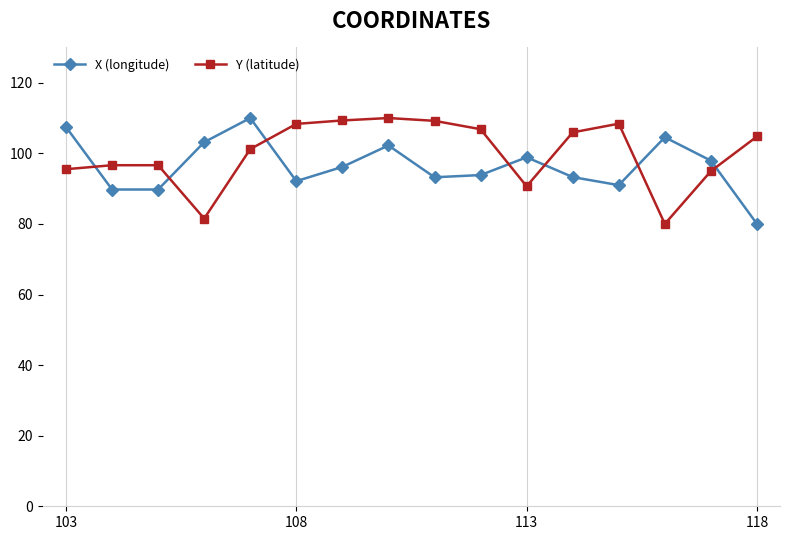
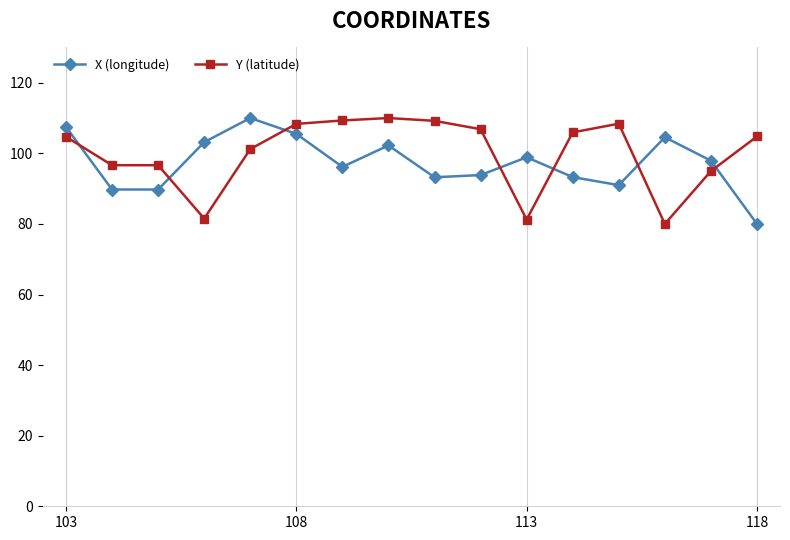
Y (latitude), 103: 95 -> 105
X (longitude), 108: 92 -> 106
Y (latitude), 113: 91 -> 81
